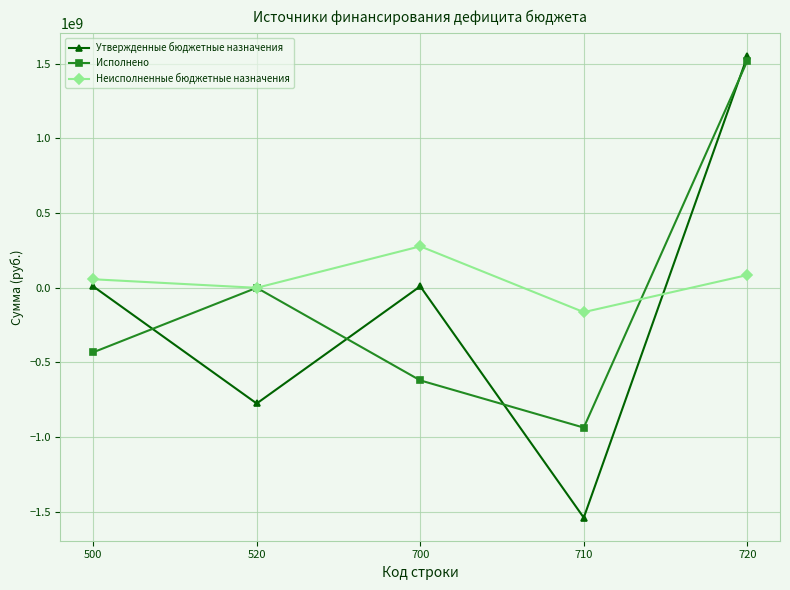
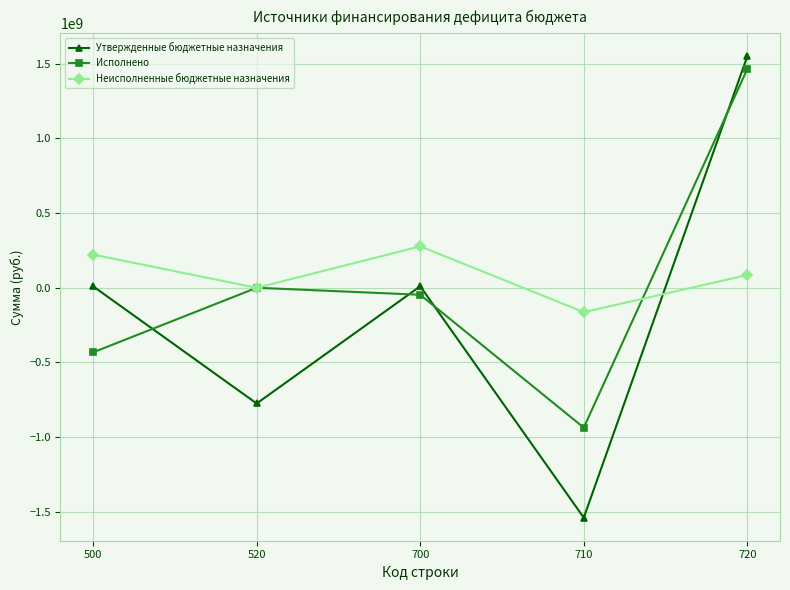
Неисполненные бюджетные назначения, 500: 60000000 -> 220000000
Исполнено, 700: -620000000 -> -50000000
Исполнено, 720: 1520000000 -> 1460000000
